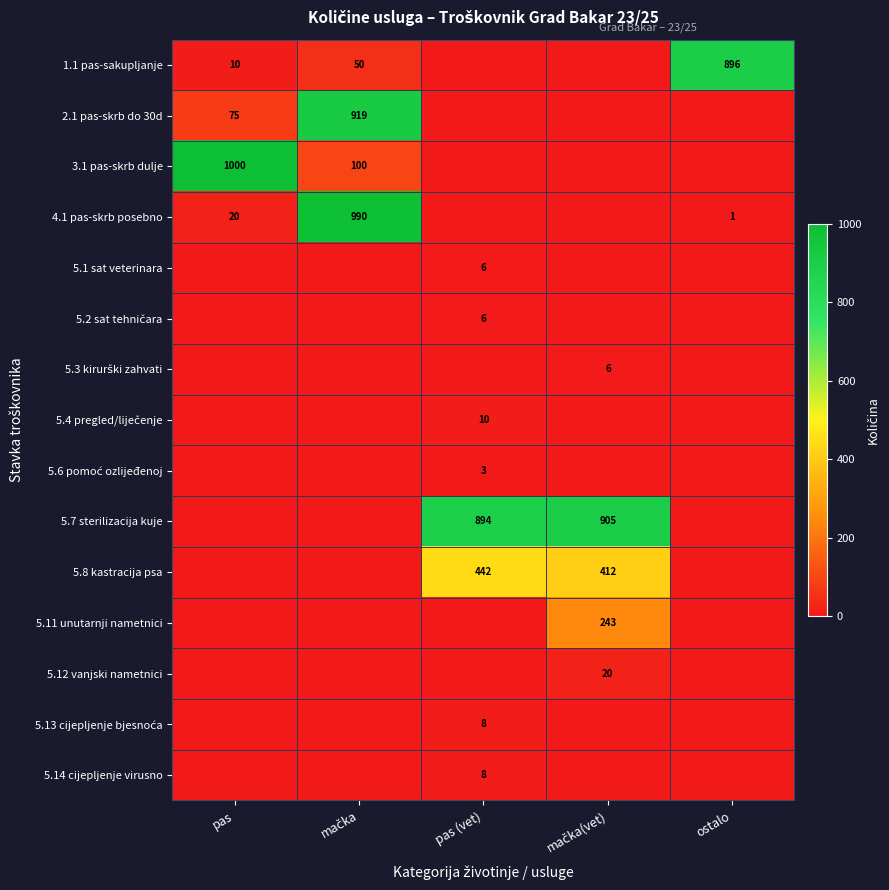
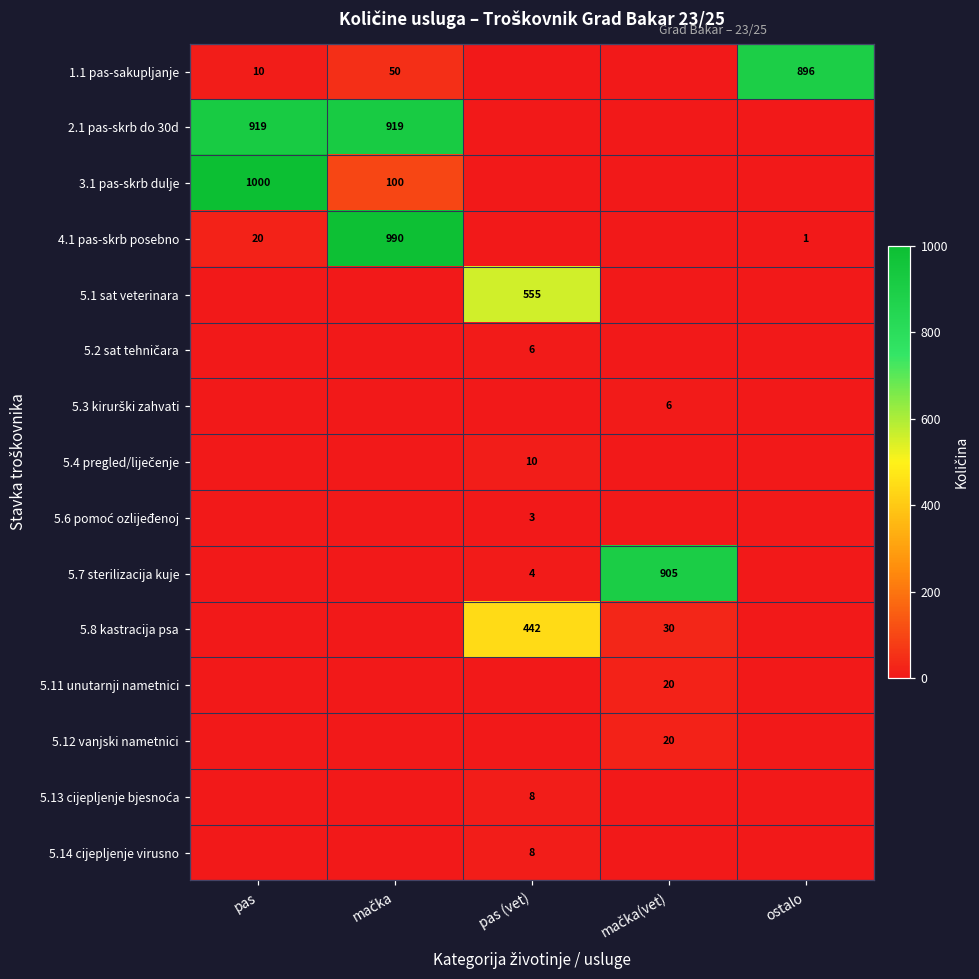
2.1 pas-skrb do 30d, pas: 75 -> 919
5.1 sat veterinara, pas (vet): 6 -> 555
5.7 sterilizacija kuje, pas (vet): 894 -> 4
5.8 kastracija psa, mačka(vet): 412 -> 30
5.11 unutarnji nametnici, mačka(vet): 243 -> 20
